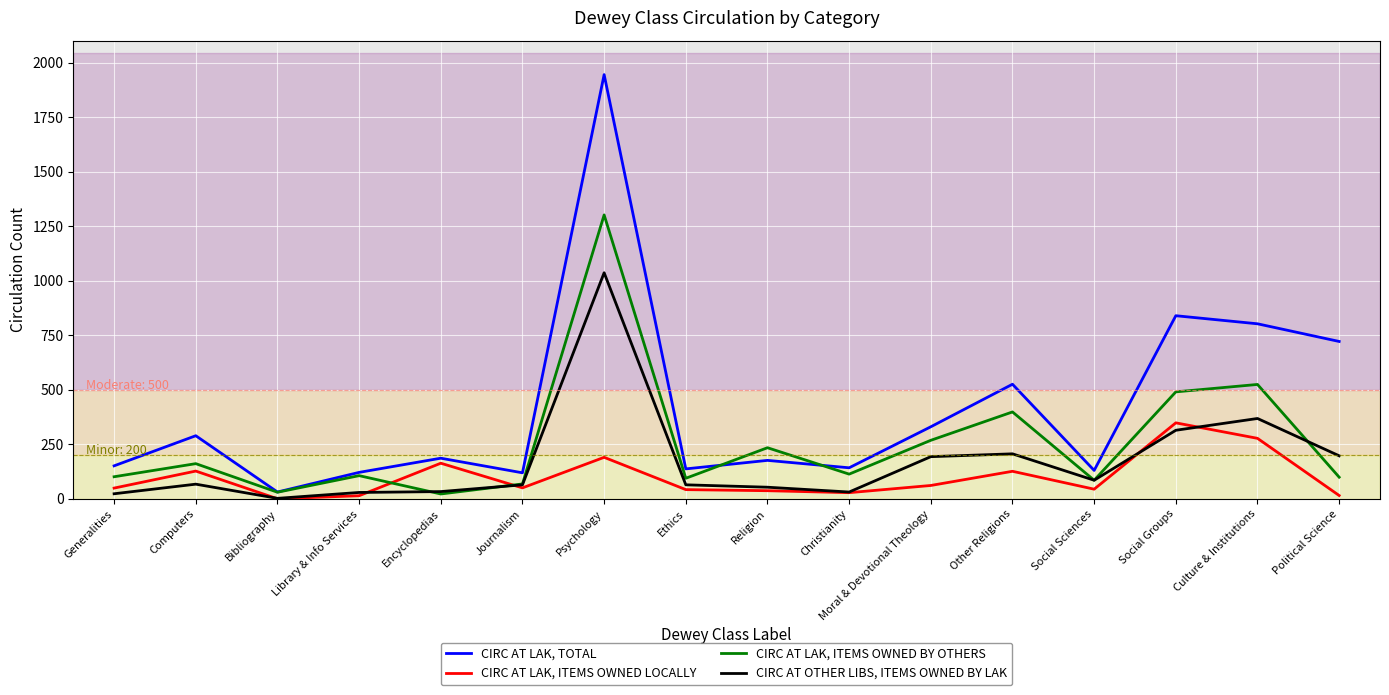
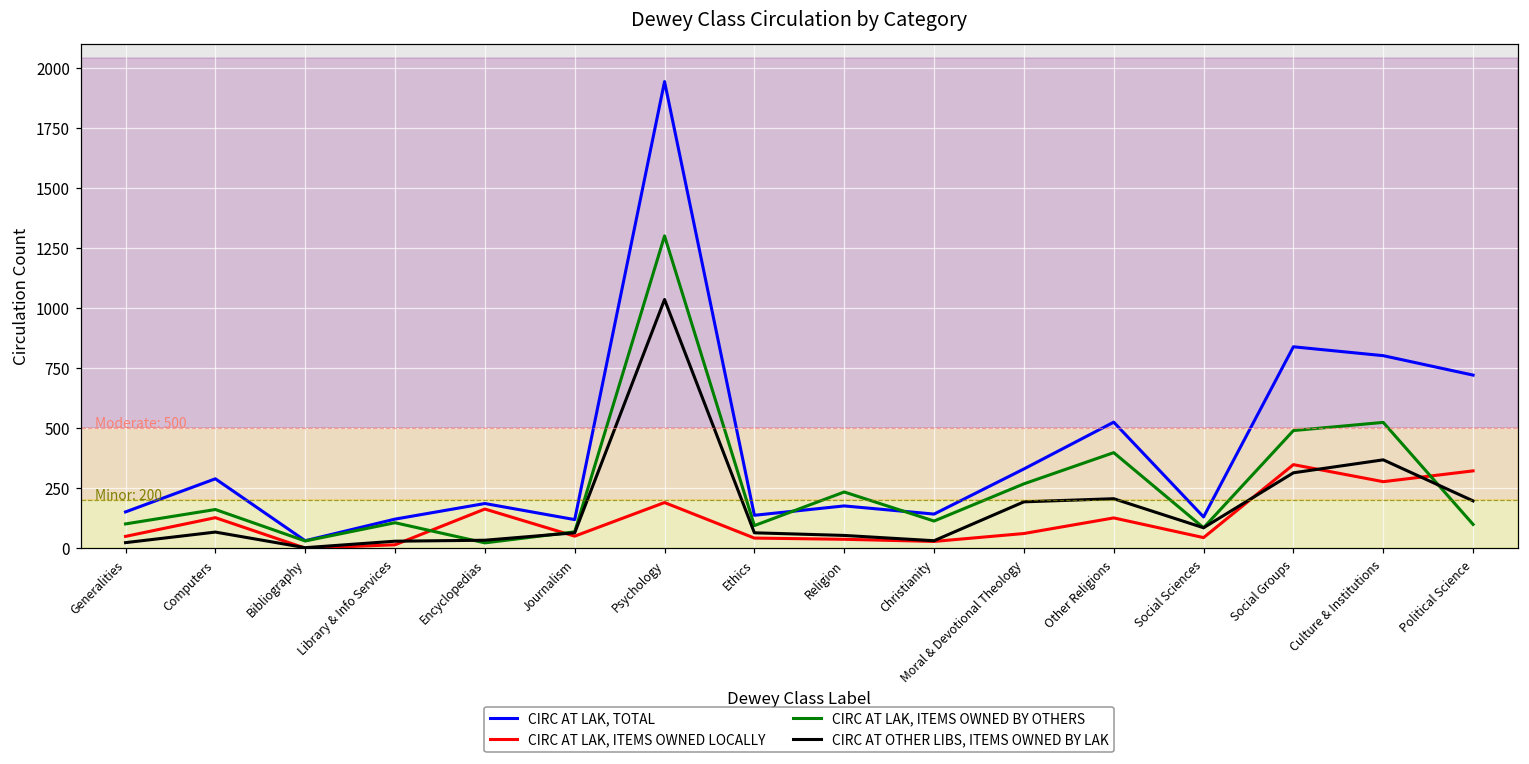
CIRC AT LAK, ITEMS OWNED LOCALLY, Political Science: 20 -> 320
